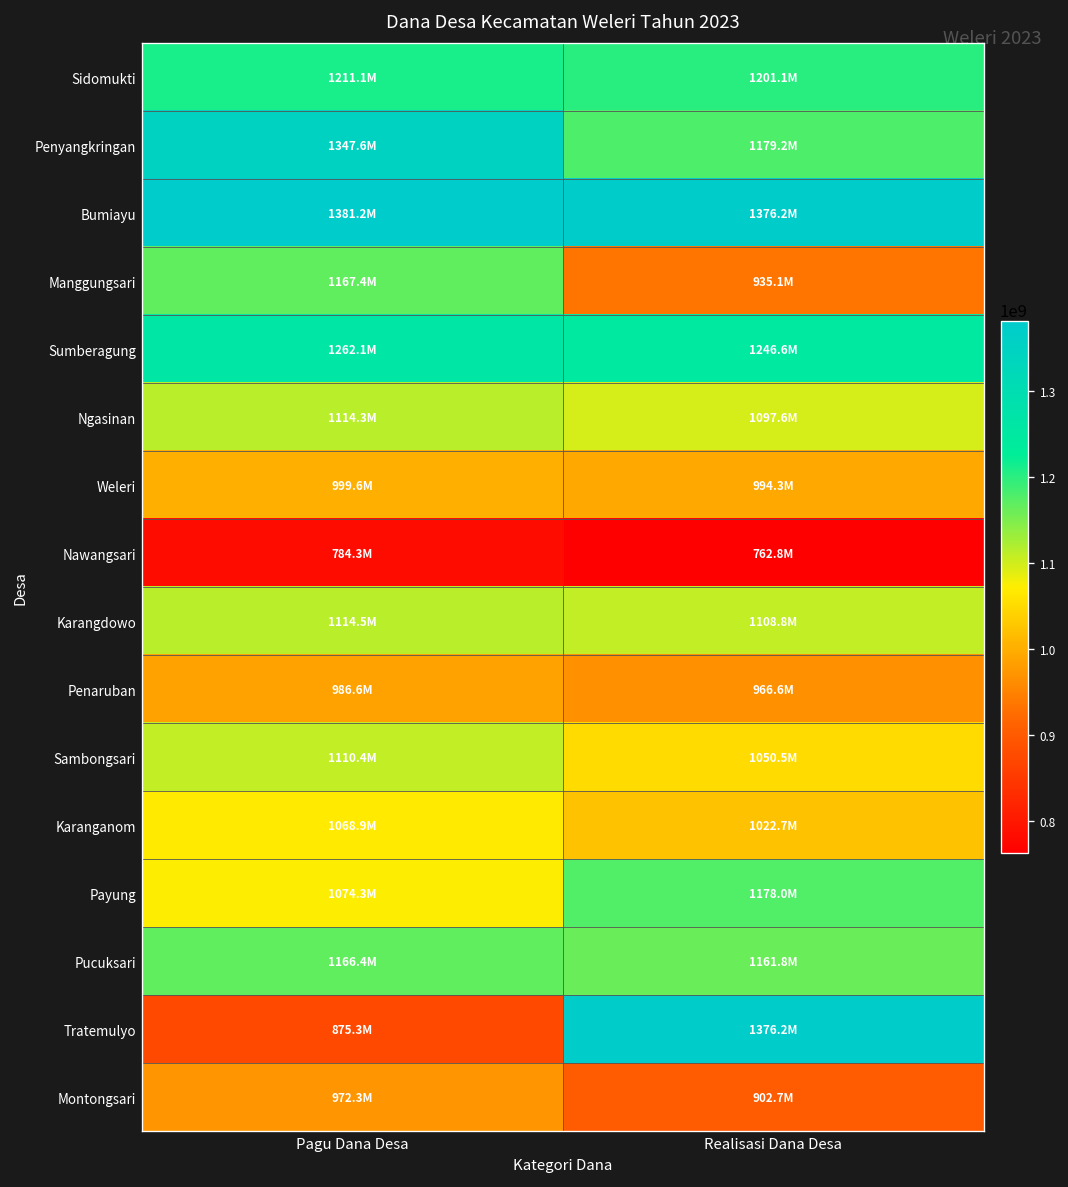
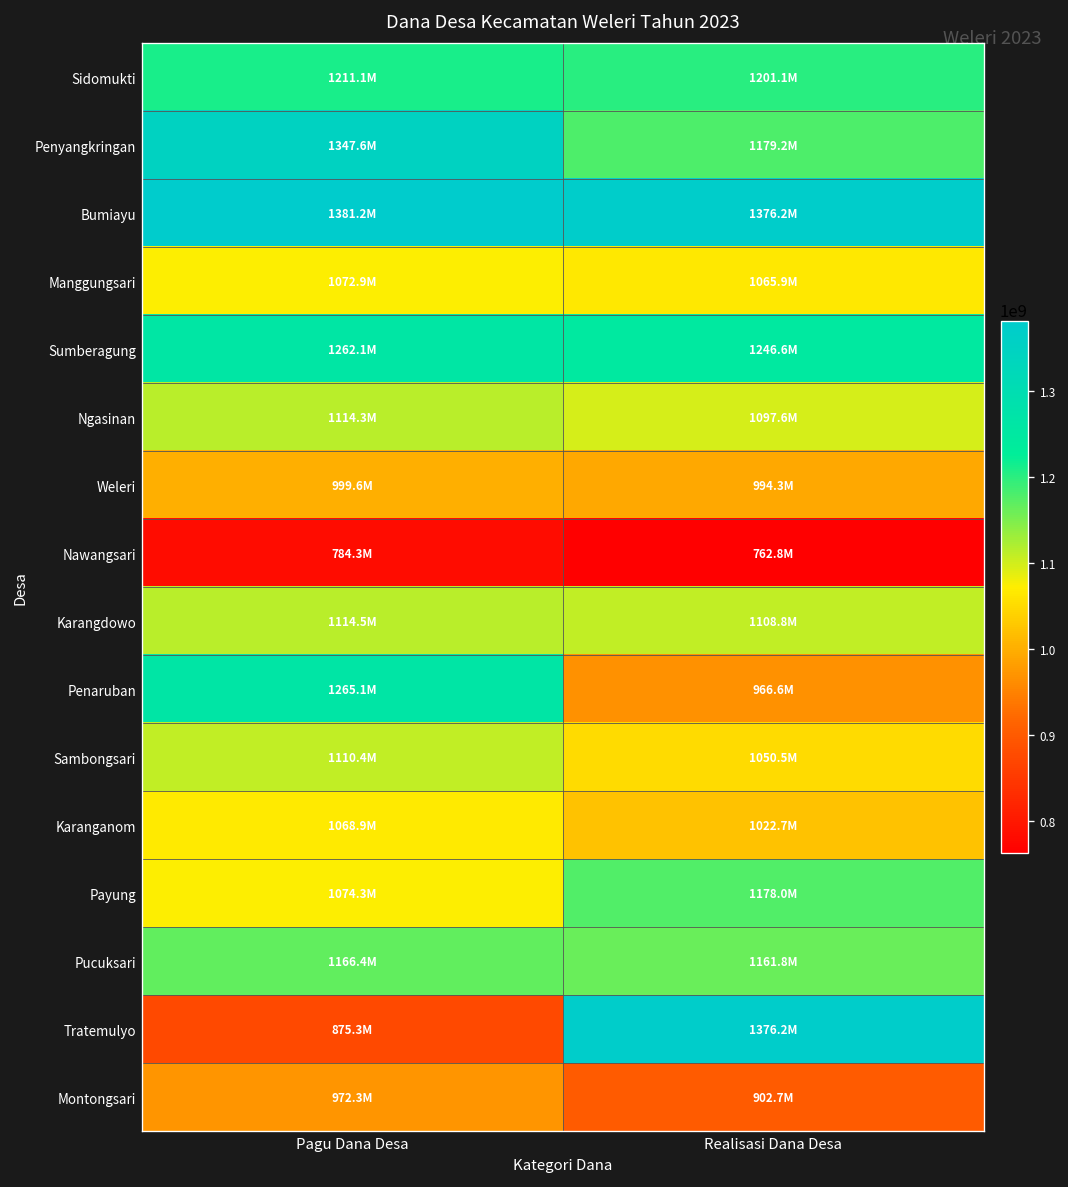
Manggungsari, Pagu Dana Desa: 1167.4M -> 1072.9M
Manggungsari, Realisasi Dana Desa: 935.1M -> 1065.9M
Penaruban, Pagu Dana Desa: 986.6M -> 1265.1M
